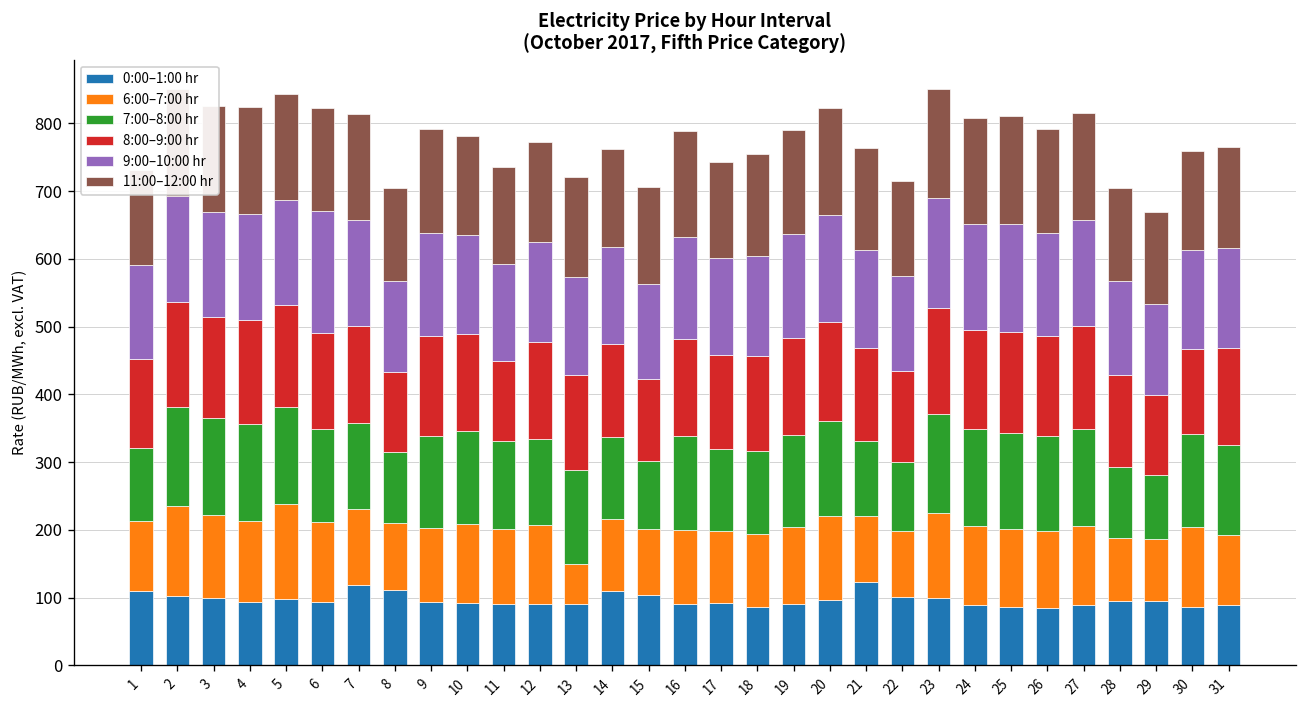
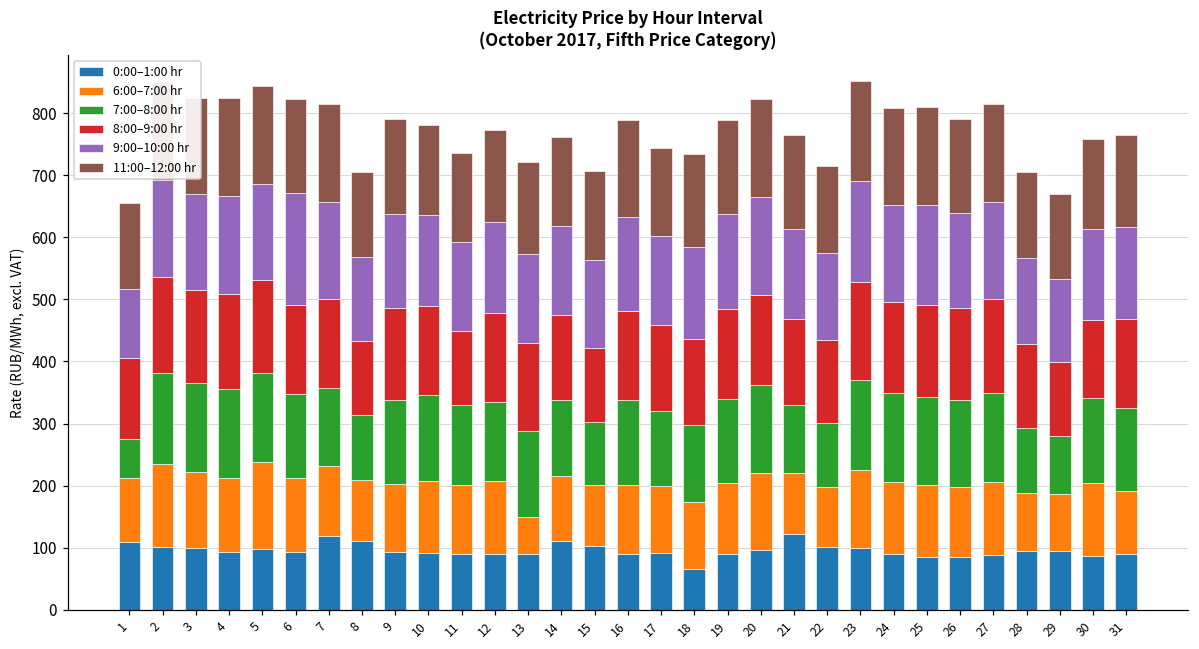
7:00–8:00 hr, 1: 110 -> 60
9:00–10:00 hr, 1: 140 -> 110
0:00–1:00 hr, 18: 90 -> 70
